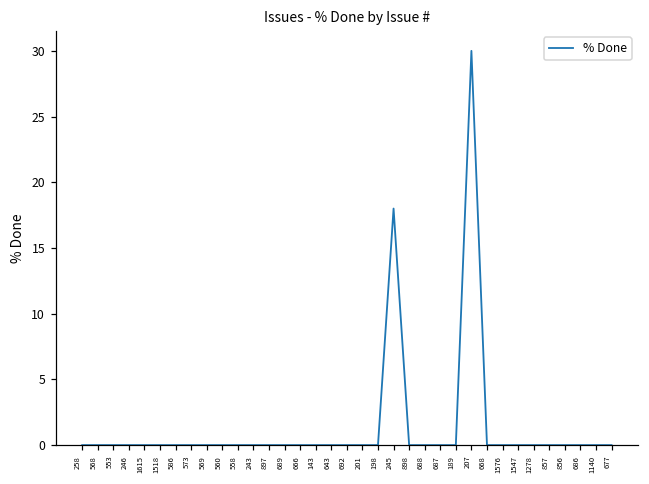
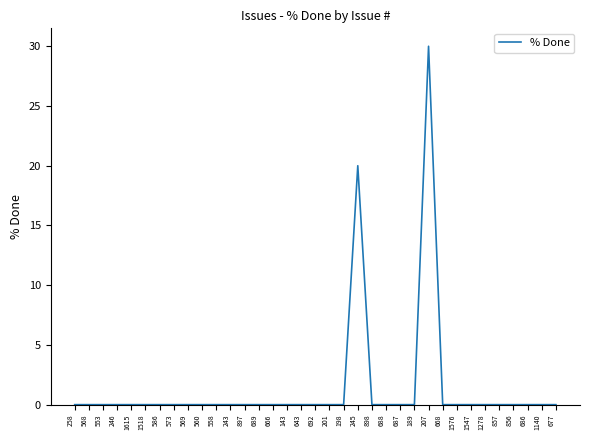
245: 18 -> 20
